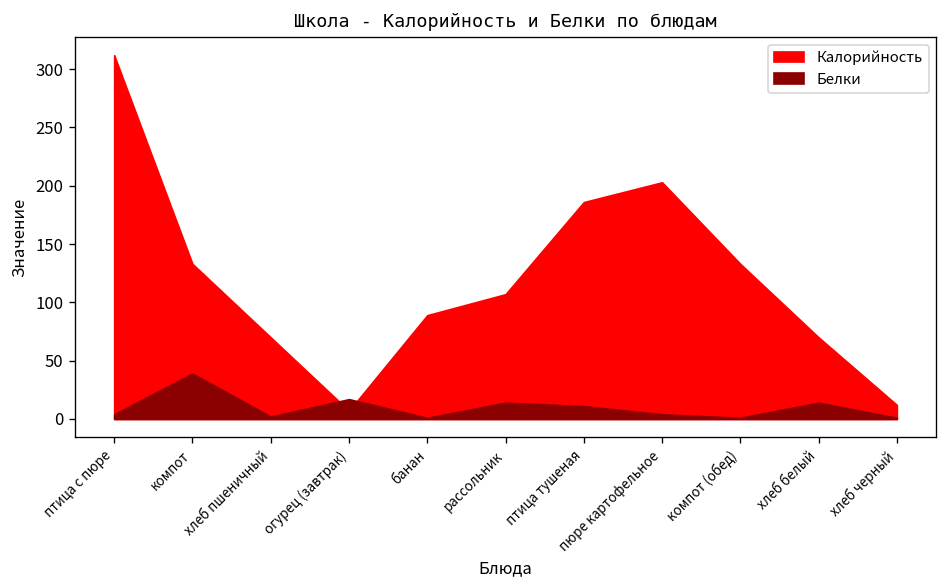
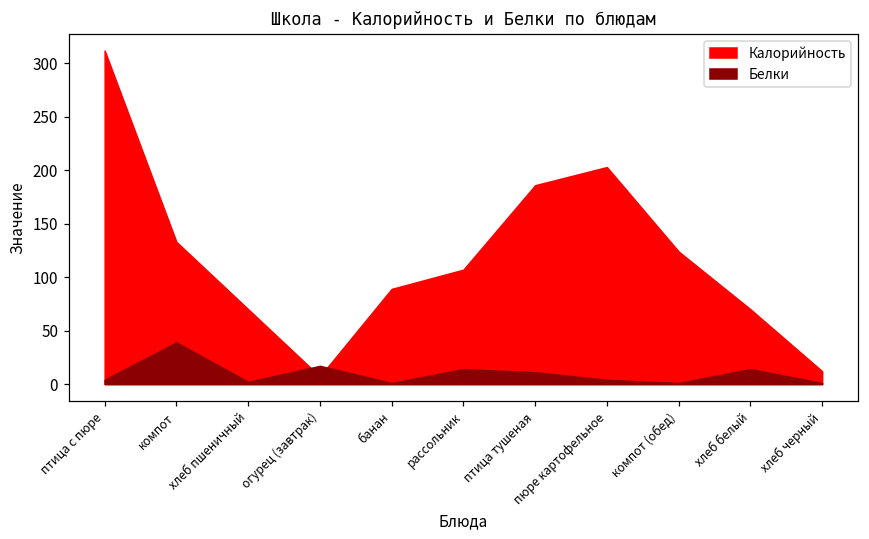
Калорийность, компот (обед): 130 -> 120
